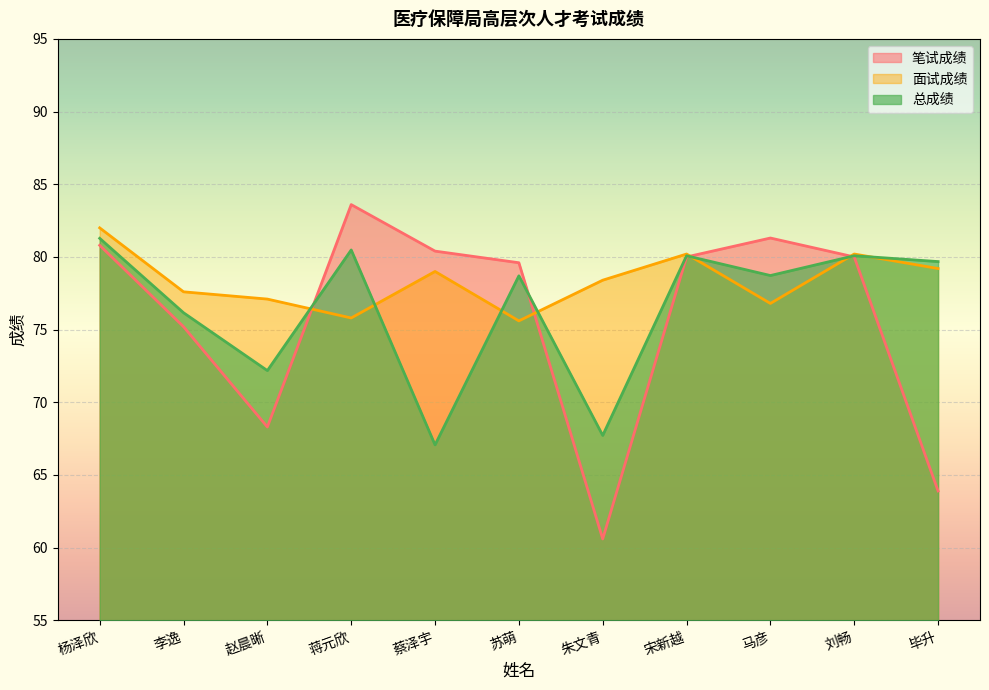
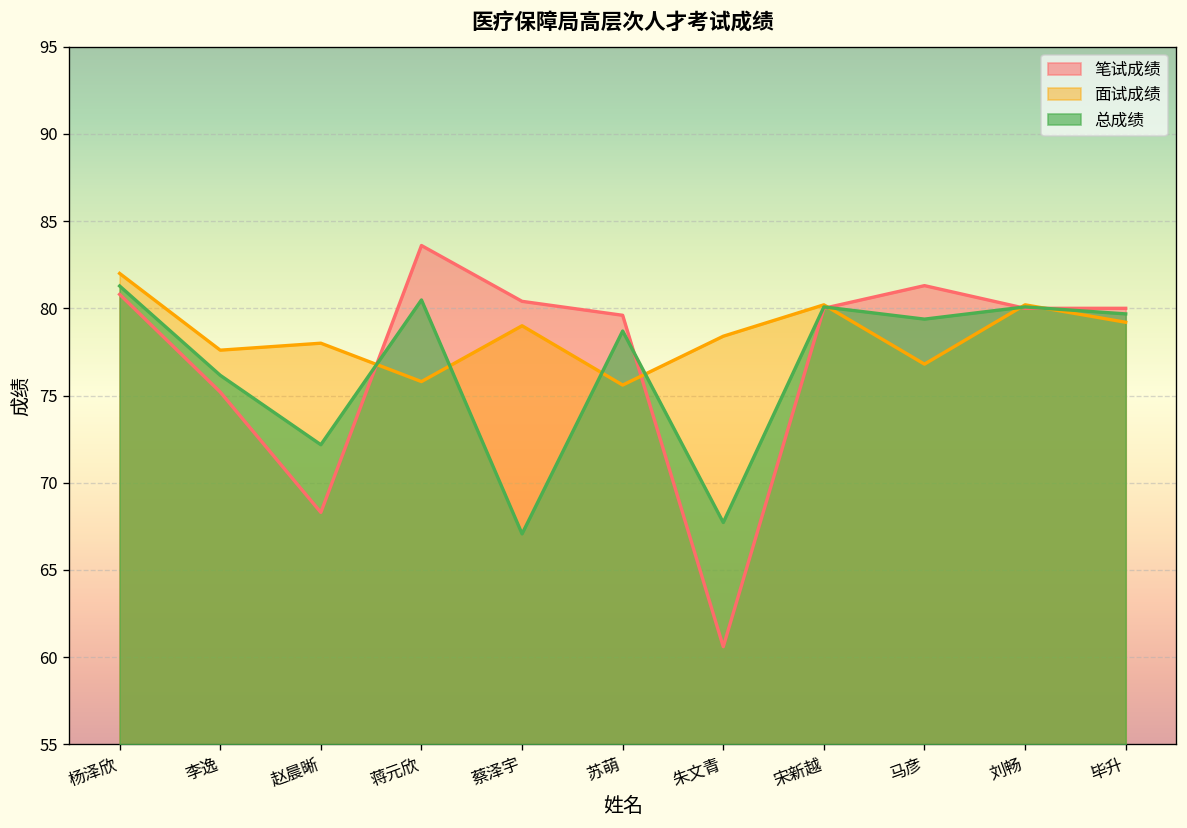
面试成绩, 赵晨晰: 77.1 -> 78.0
总成绩, 马彦: 78.7 -> 79.4
笔试成绩, 毕升: 63.9 -> 80.0
